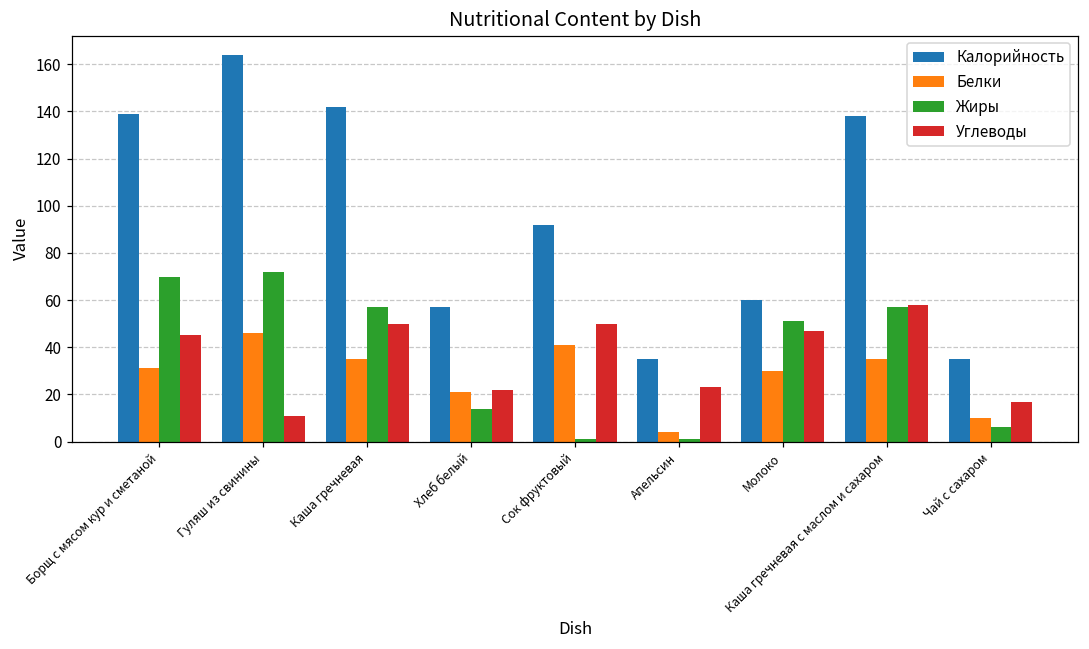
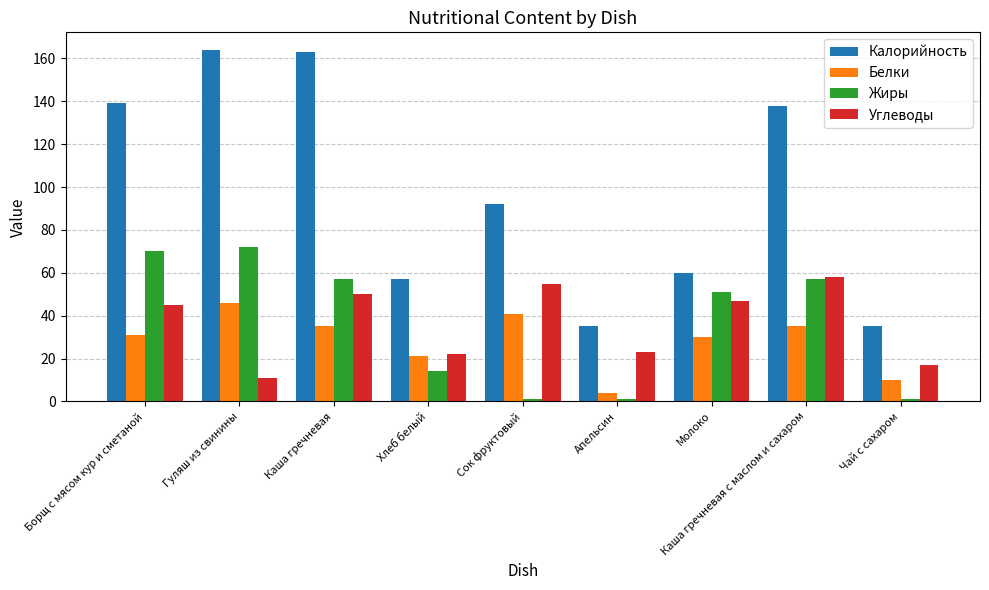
Калорийность, Каша гречневая: 142 -> 163
Углеводы, Сок фруктовый: 50 -> 55
Жиры, Чай с сахаром: 6 -> 1
